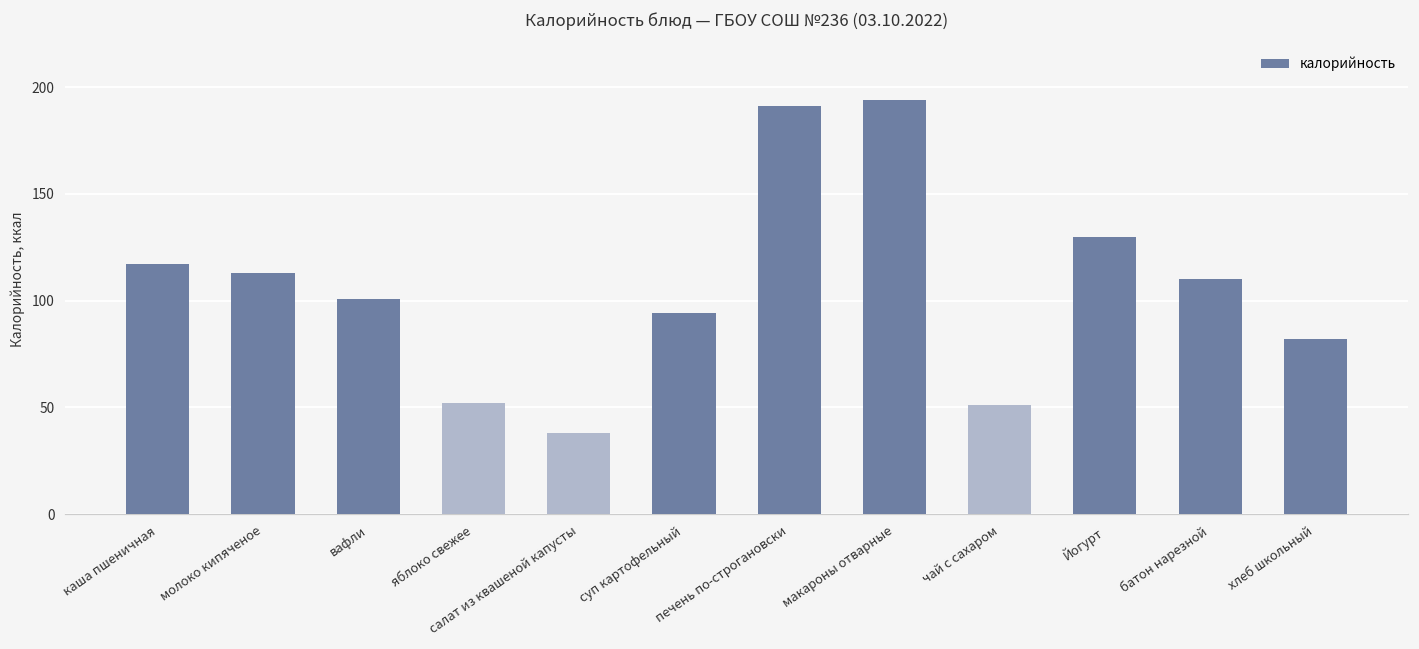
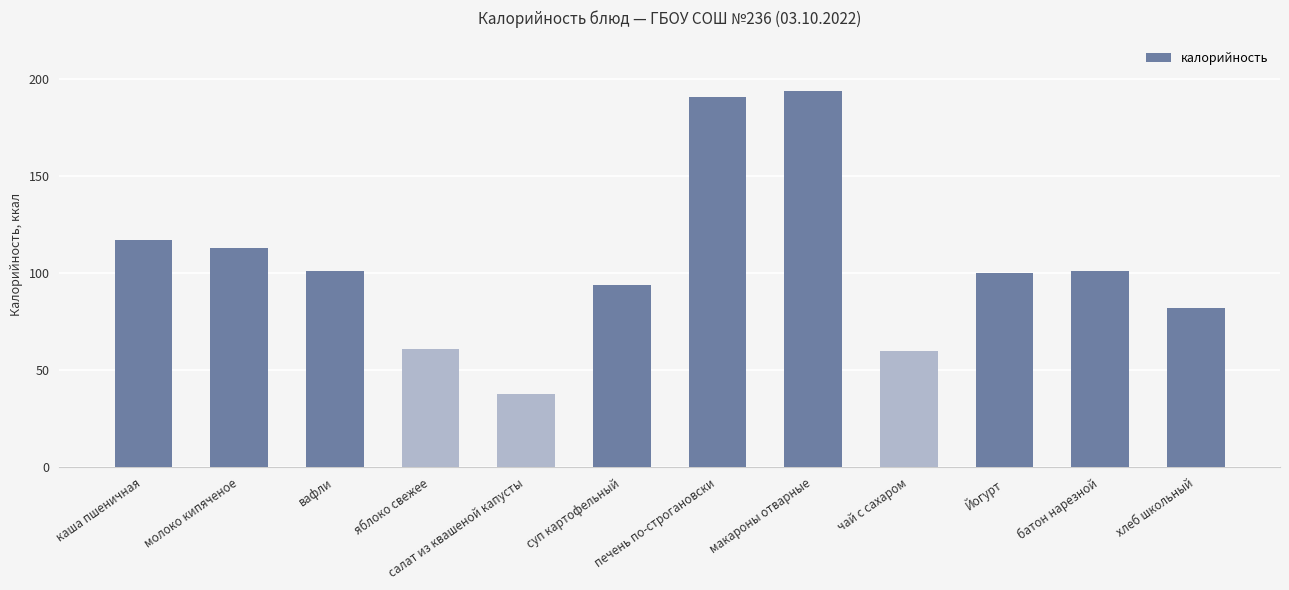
яблоко свежее: 52 -> 61
чай с сахаром: 51 -> 60
Йогурт: 130 -> 100
батон нарезной: 110 -> 101
